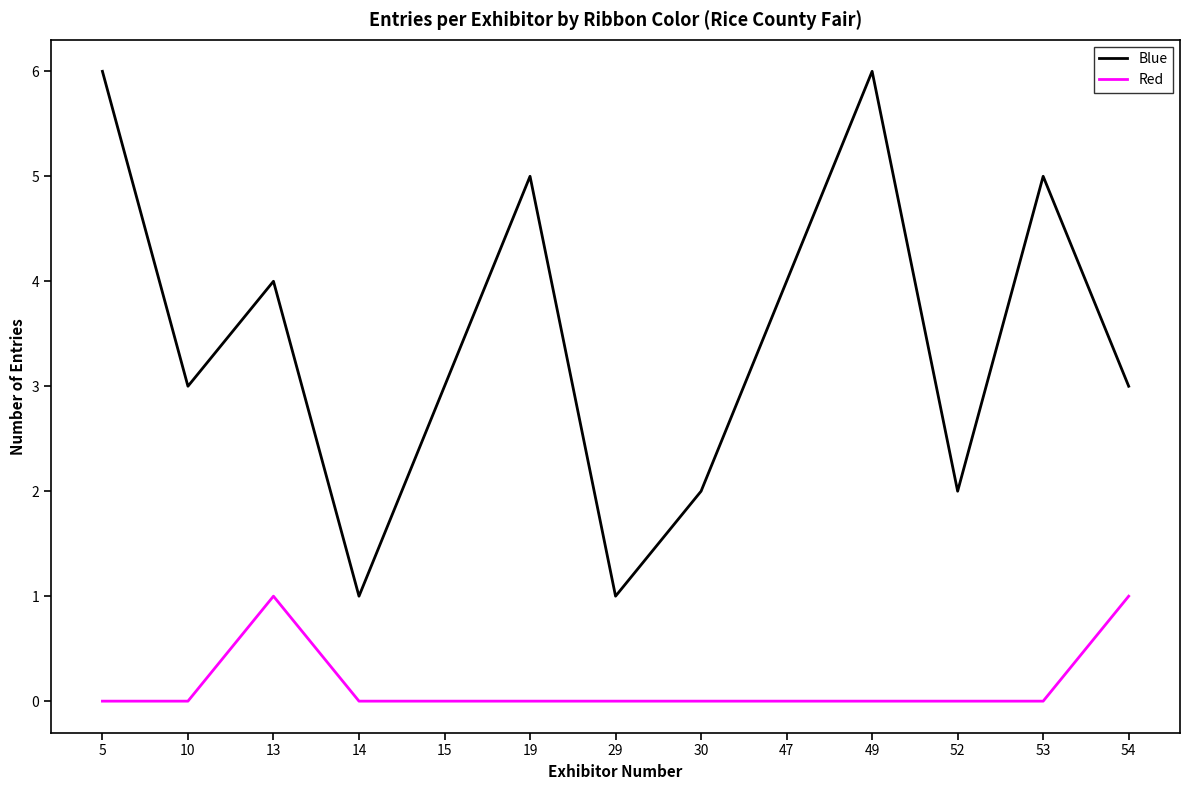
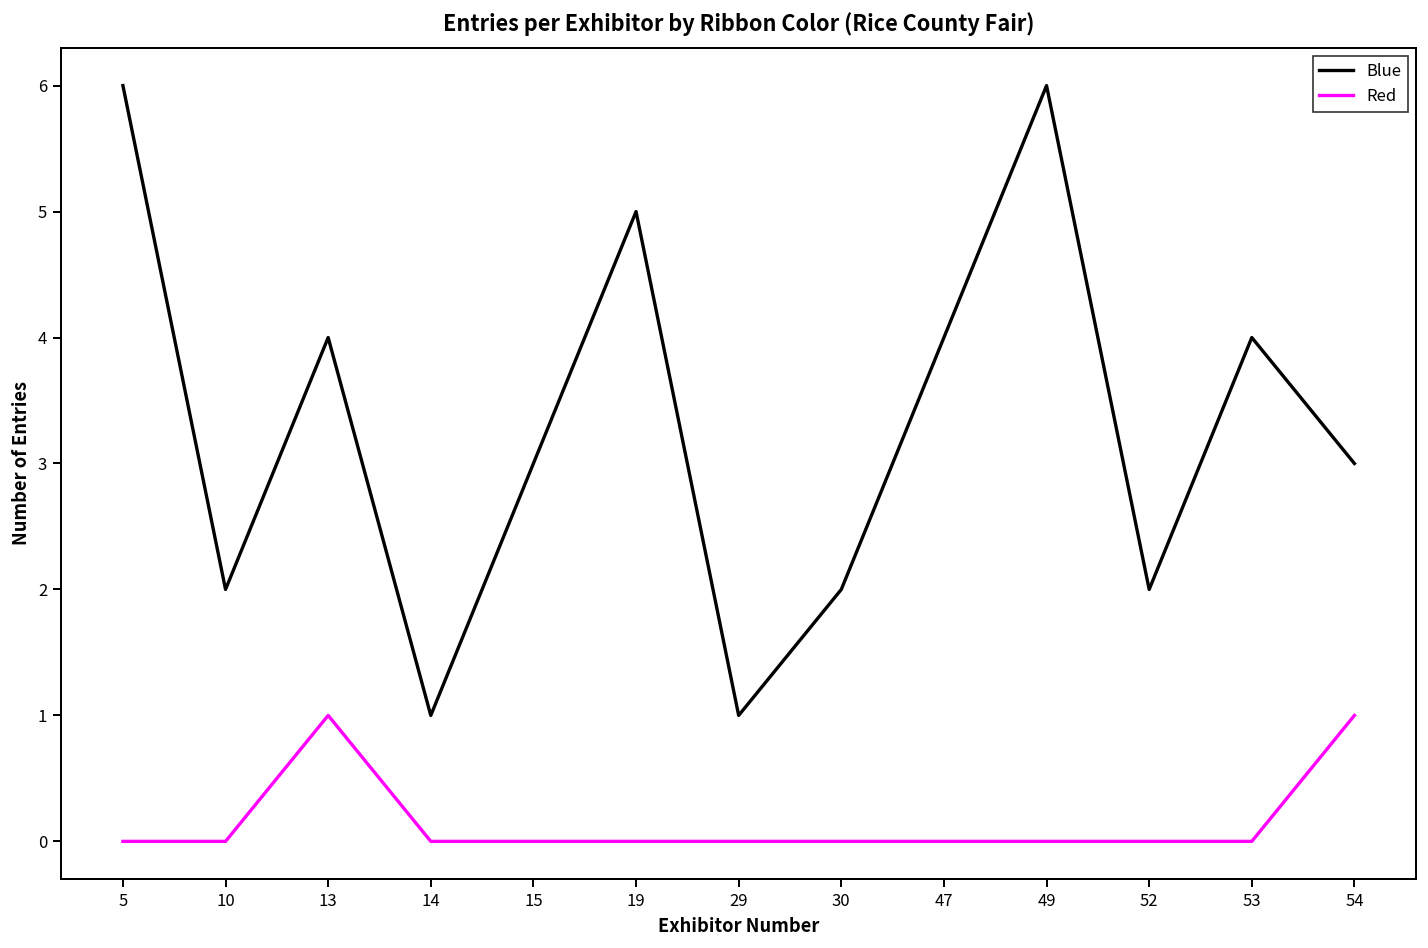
Blue, 10: 3 -> 2
Blue, 53: 5 -> 4
